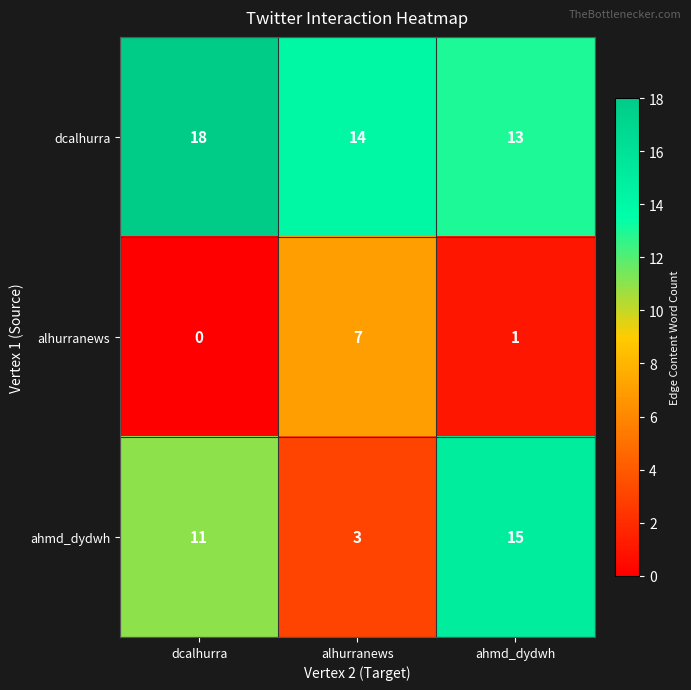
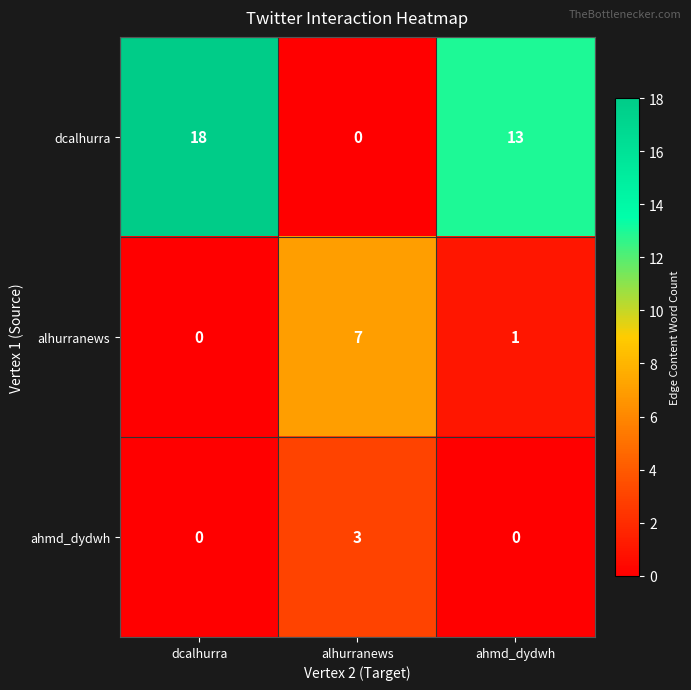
dcalhurra, alhurranews: 14 -> 0
ahmd_dydwh, dcalhurra: 11 -> 0
ahmd_dydwh, ahmd_dydwh: 15 -> 0
